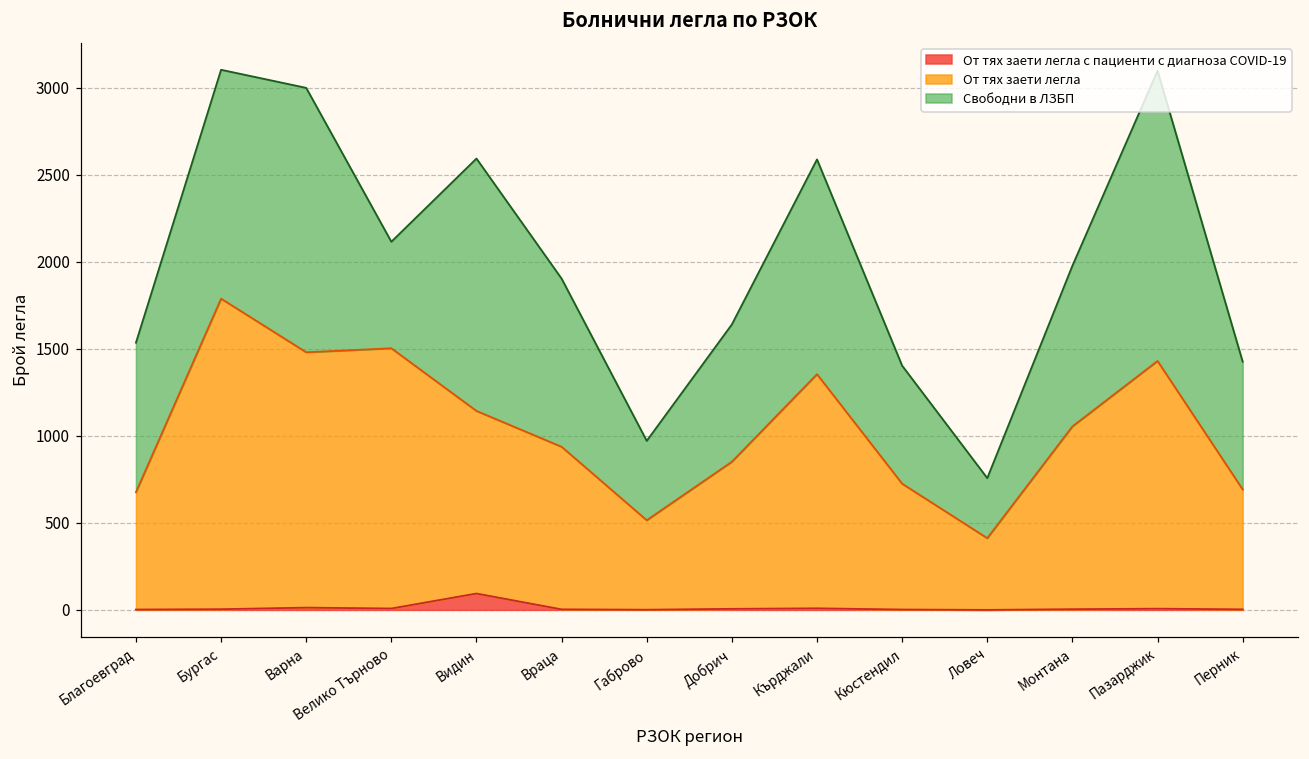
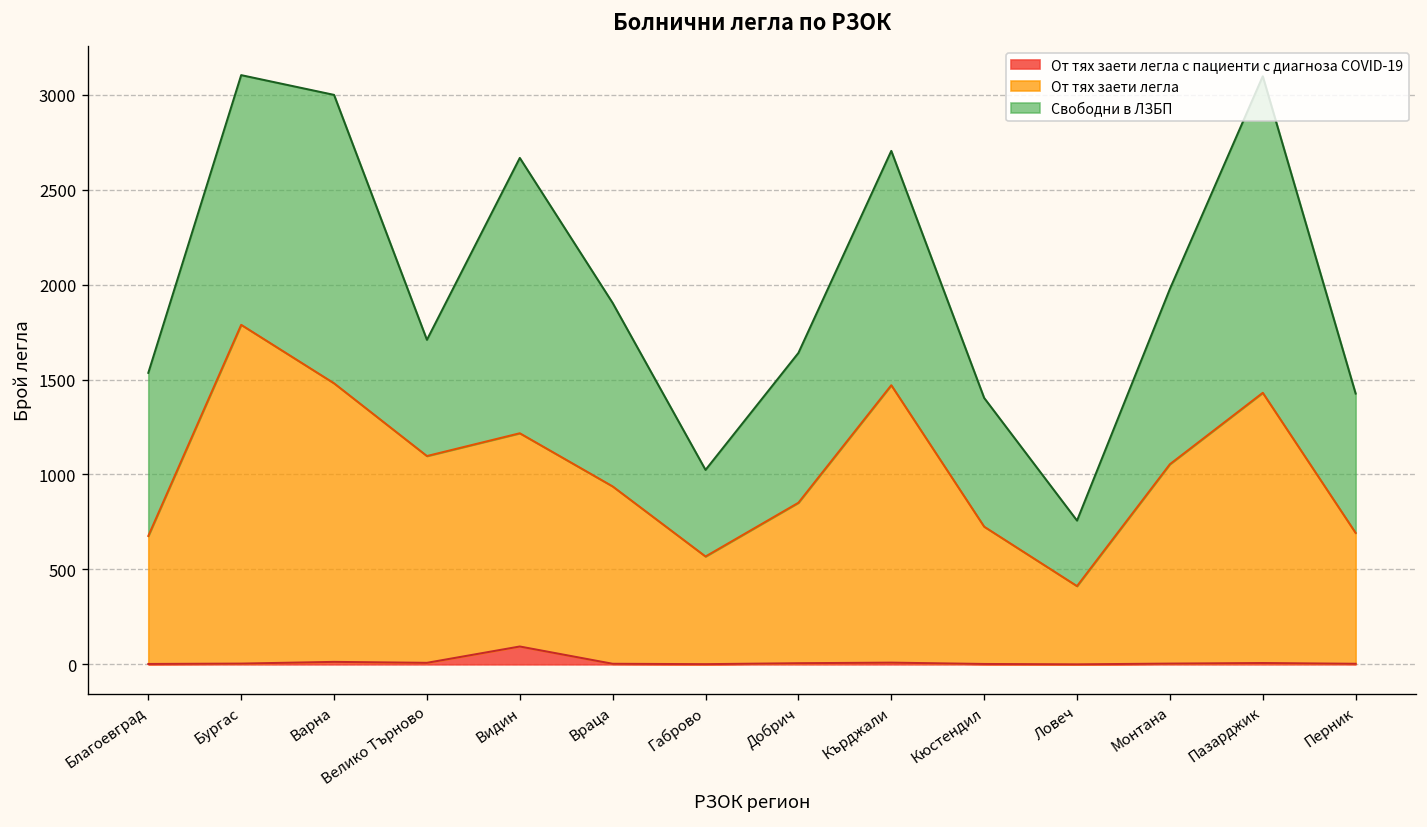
От тях заети легла, Велико Търново: 1500 -> 1090
От тях заети легла, Видин: 1050 -> 1120
От тях заети легла, Габрово: 510 -> 570
От тях заети легла, Кърджали: 1350 -> 1460
